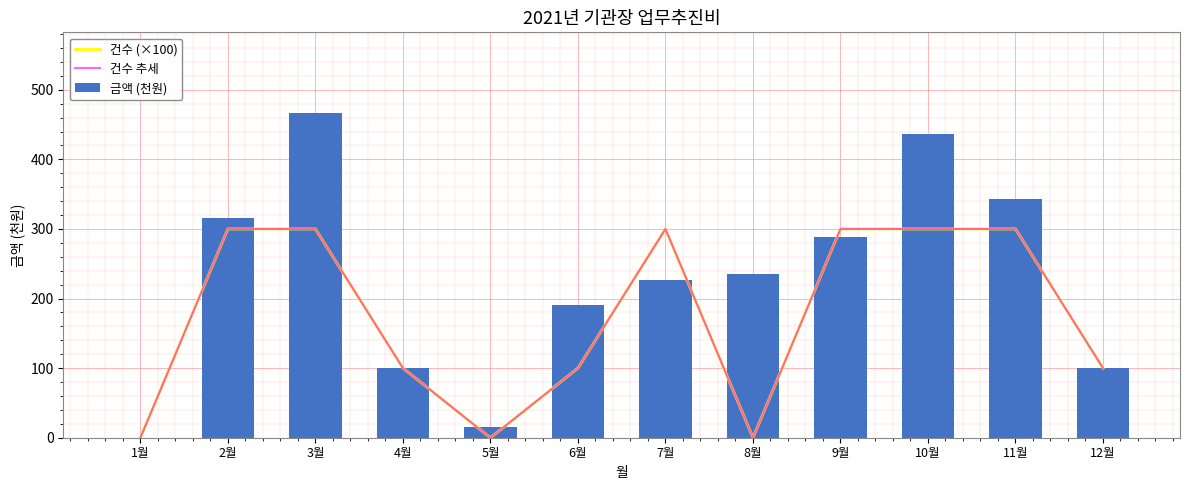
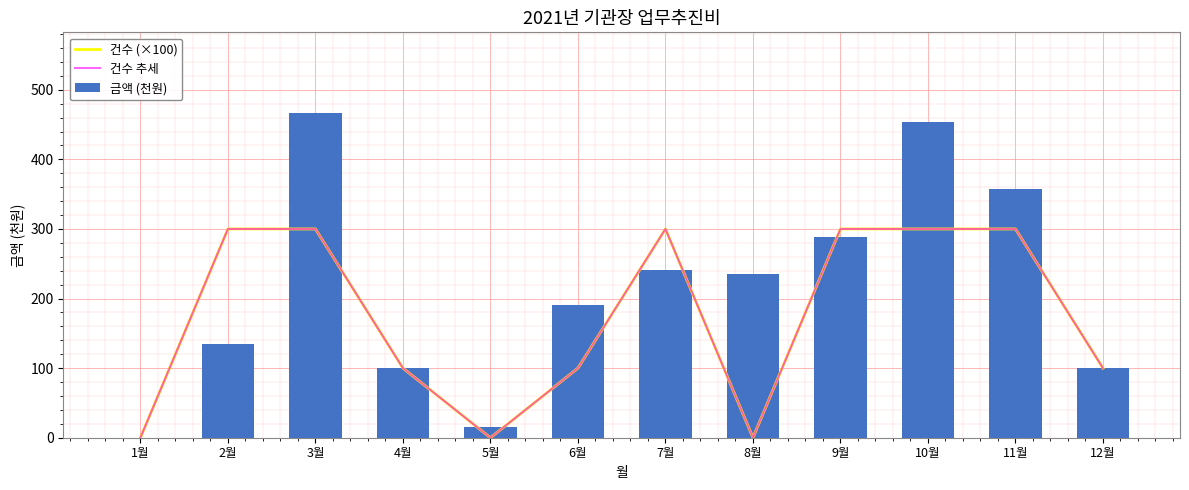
금액 (천원), 2월: 320 -> 140
금액 (천원), 7월: 230 -> 240
금액 (천원), 10월: 440 -> 450
금액 (천원), 11월: 340 -> 360
